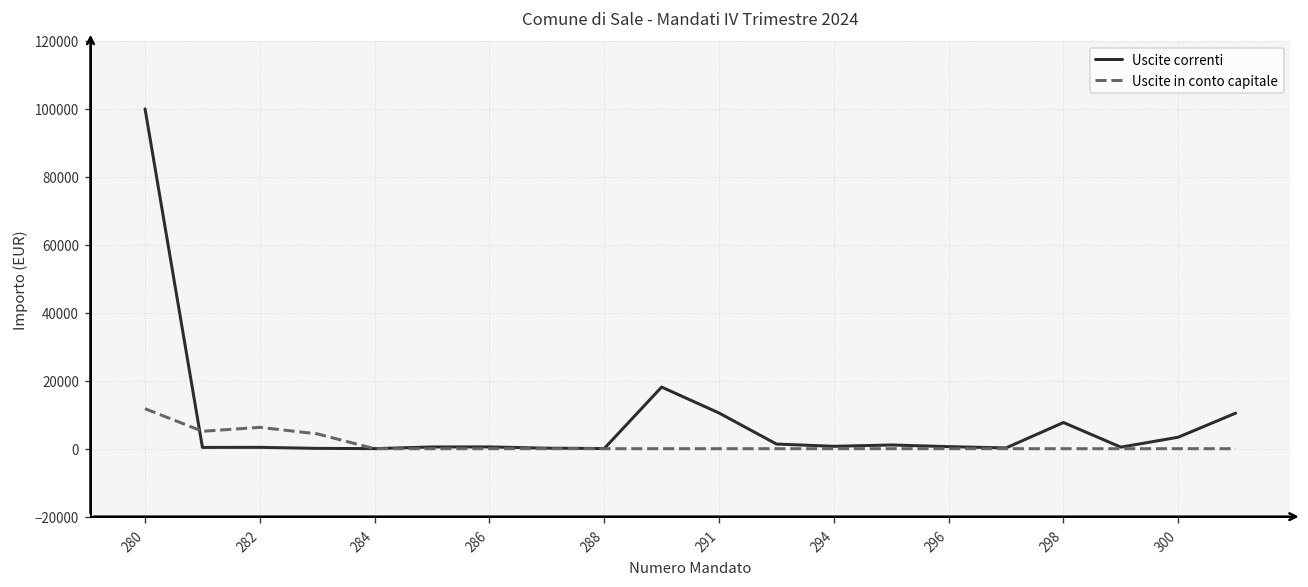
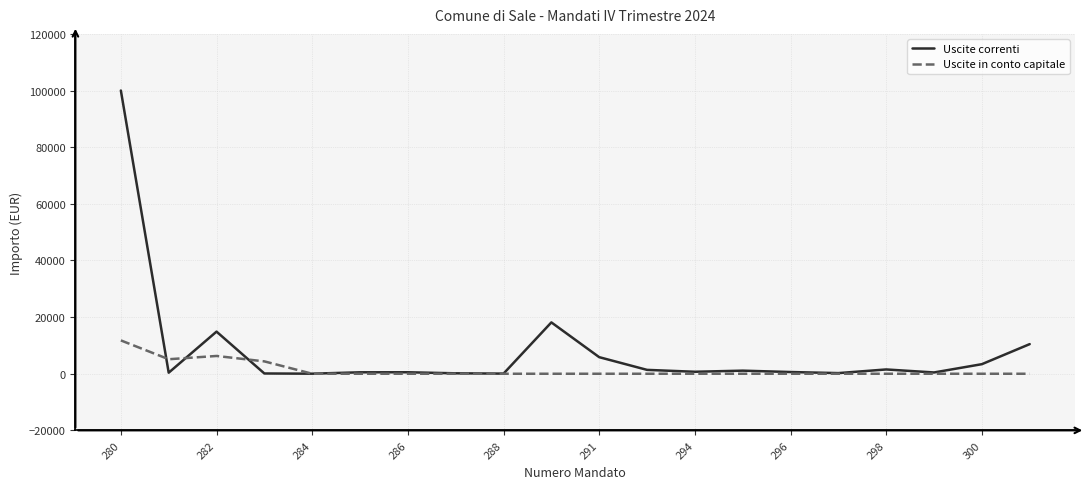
Uscite correnti, 282: 0 -> 15000
Uscite correnti, 291: 11000 -> 6000
Uscite correnti, 298: 8000 -> 2000
